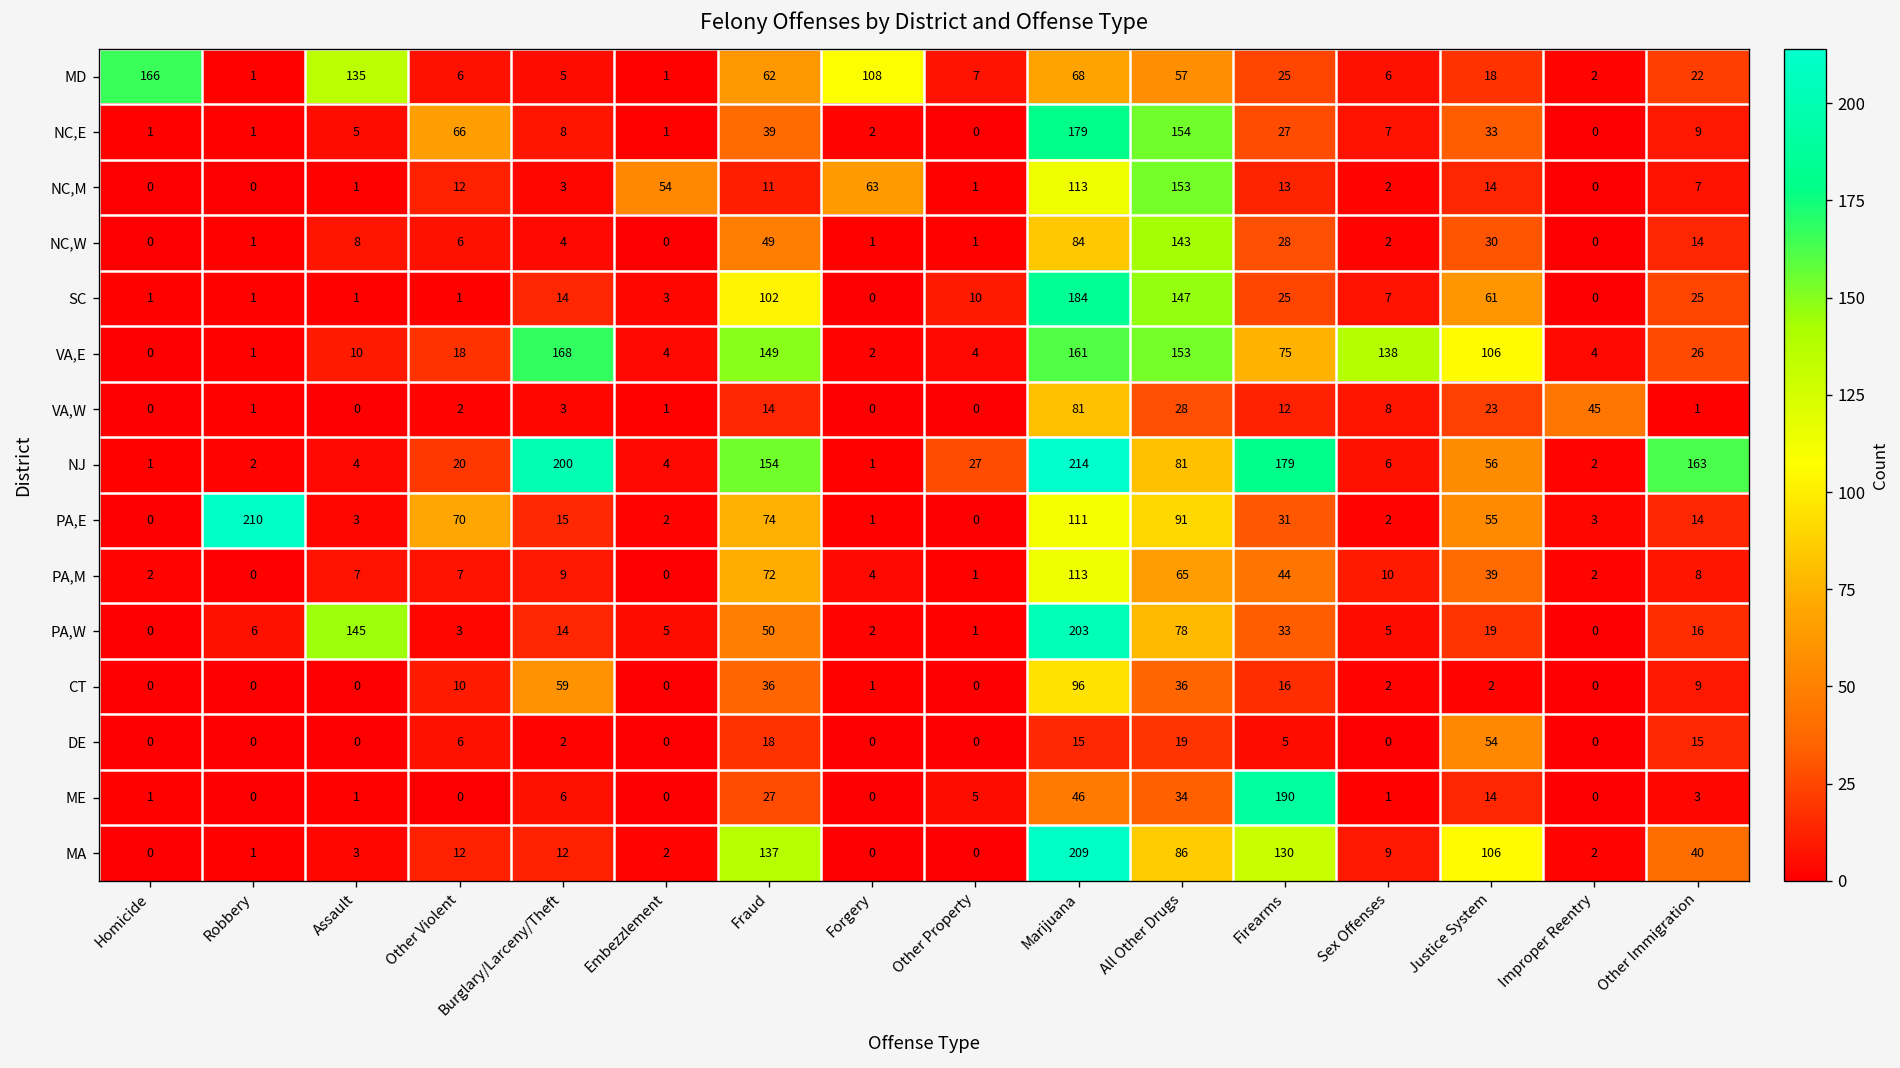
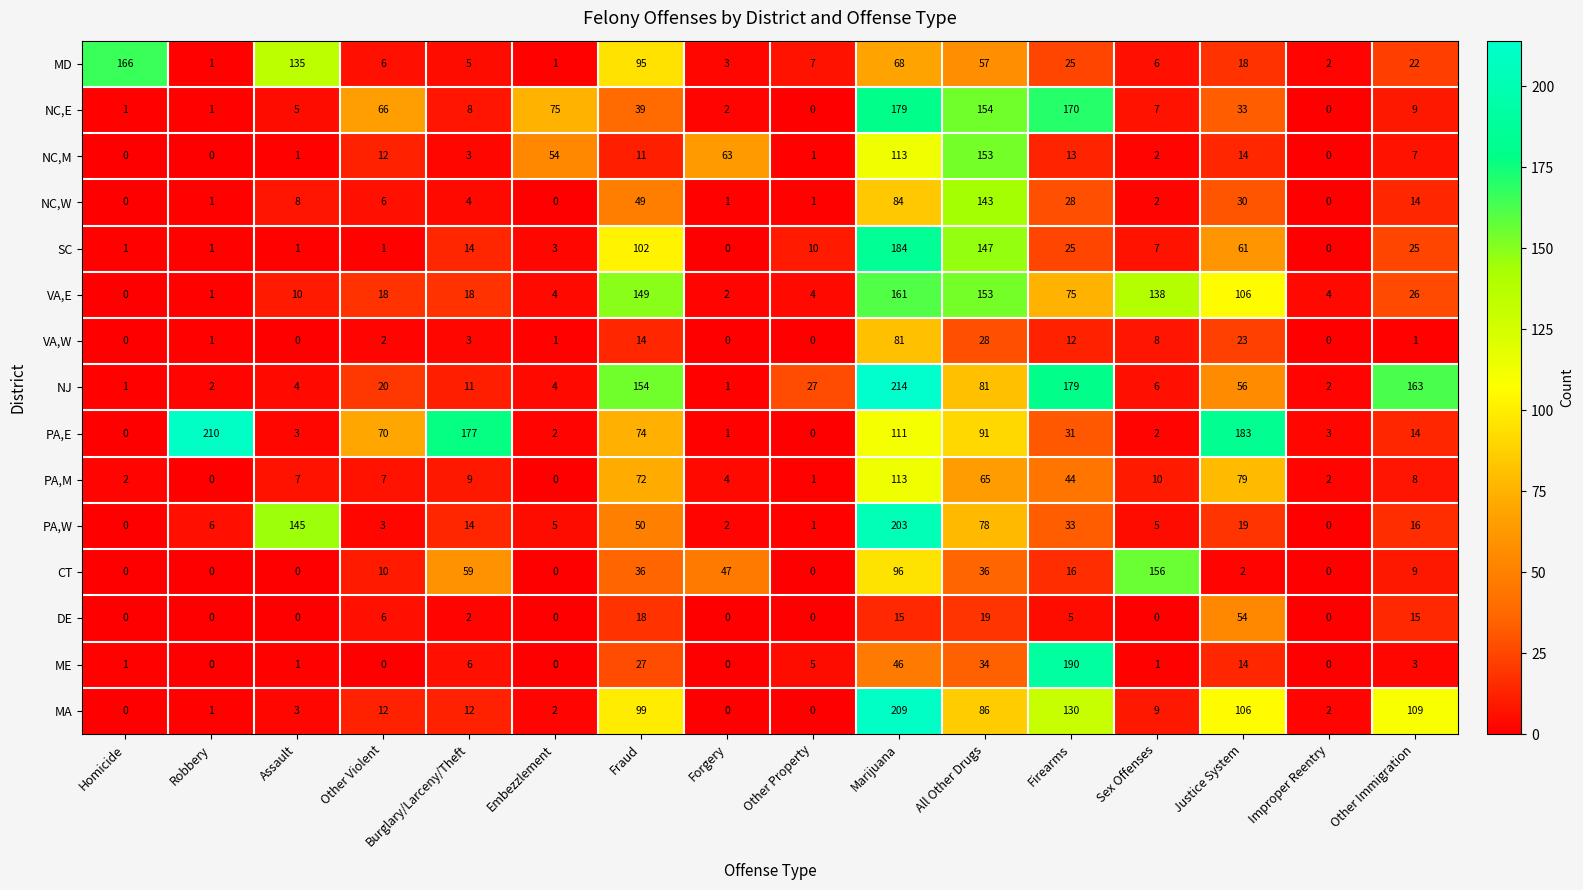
MD, Fraud: 62 -> 95
MD, Forgery: 108 -> 3
NC,E, Embezzlement: 1 -> 75
NC,E, Firearms: 27 -> 170
VA,E, Burglary/Larceny/Theft: 168 -> 18
VA,W, Improper Reentry: 45 -> 0
NJ, Burglary/Larceny/Theft: 200 -> 11
PA,E, Burglary/Larceny/Theft: 15 -> 177
PA,E, Justice System: 55 -> 183
PA,M, Justice System: 39 -> 79
CT, Forgery: 1 -> 47
CT, Sex Offenses: 2 -> 156
MA, Fraud: 137 -> 99
MA, Other Immigration: 40 -> 109
